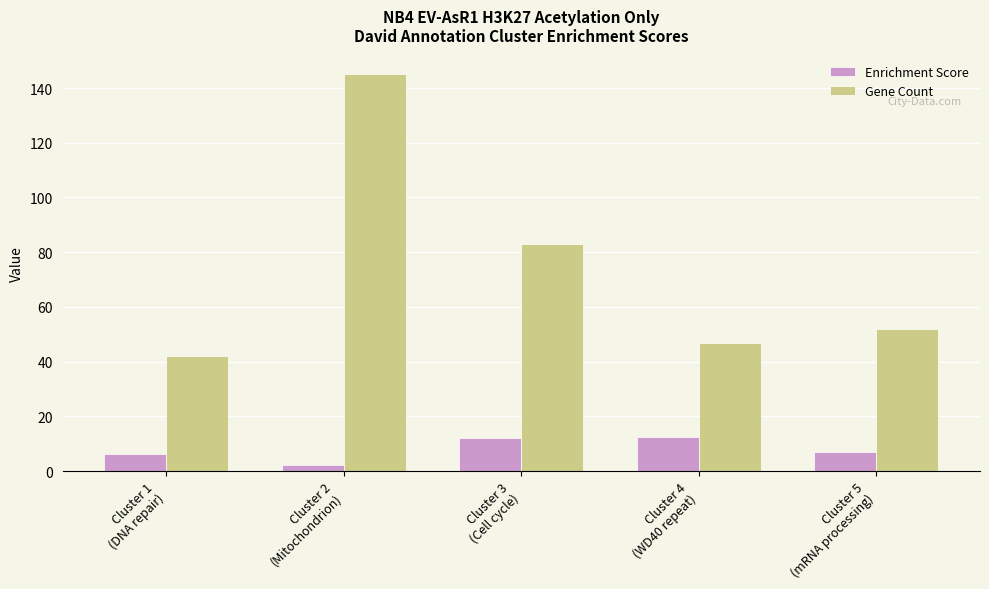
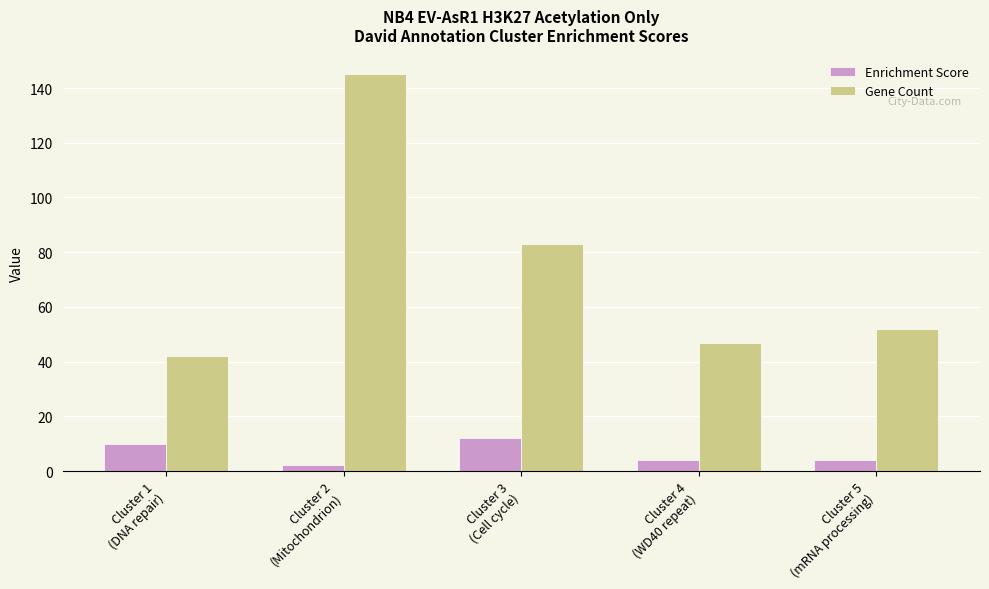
Enrichment Score, Cluster 1 (DNA repair): 6 -> 10
Enrichment Score, Cluster 4 (WD40 repeat): 13 -> 4
Enrichment Score, Cluster 5 (mRNA processing): 7 -> 4
